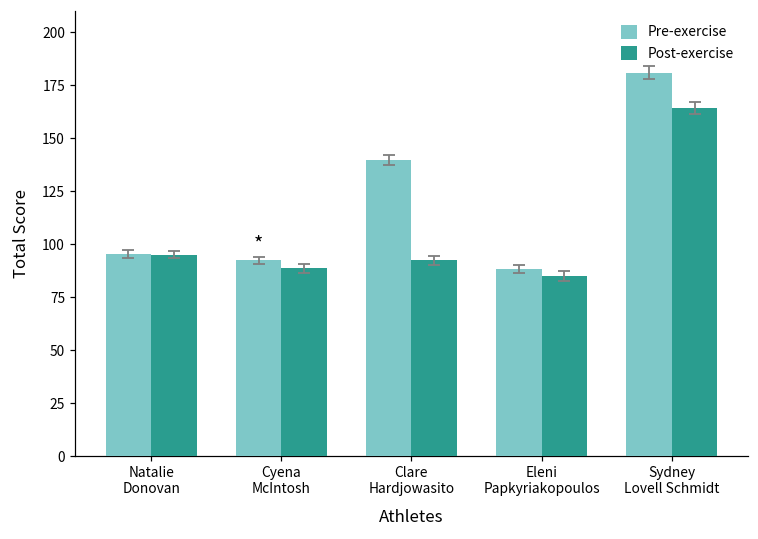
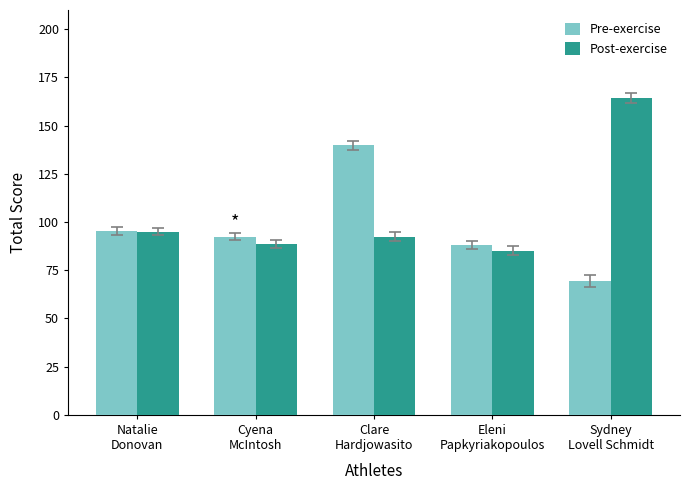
Pre-exercise, Sydney Lovell Schmidt: 181 -> 69
